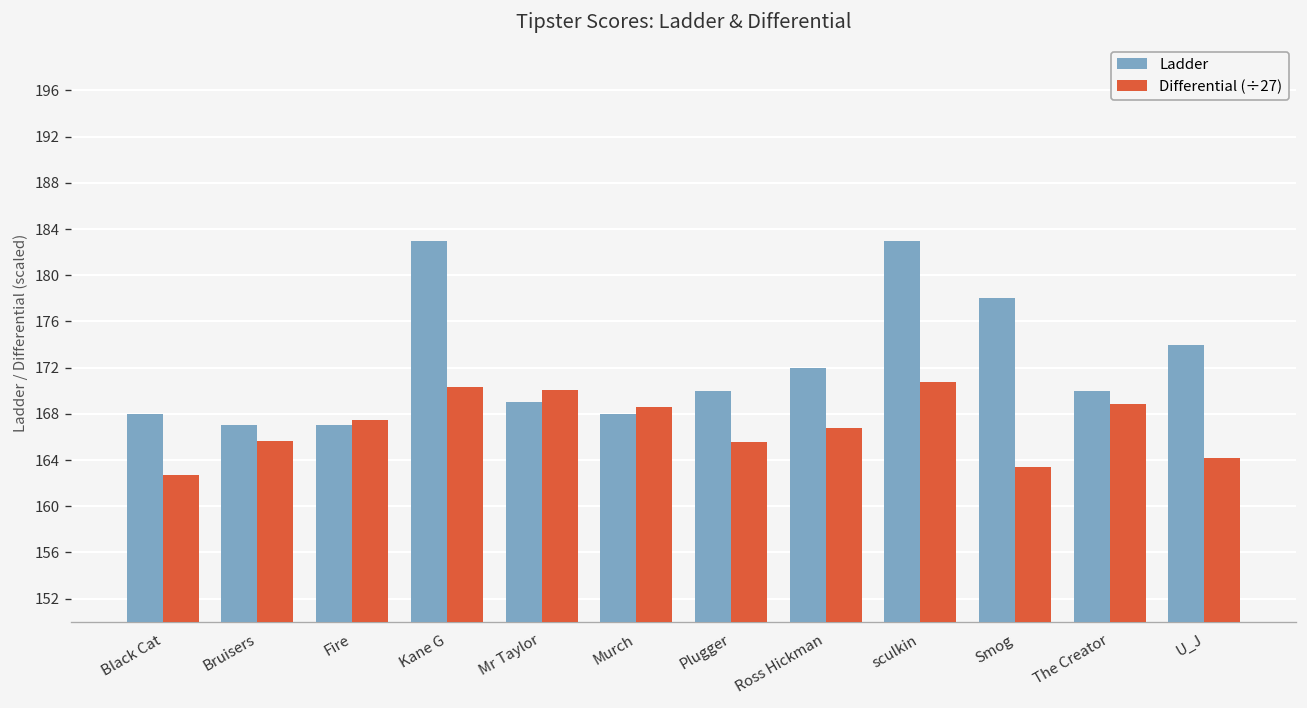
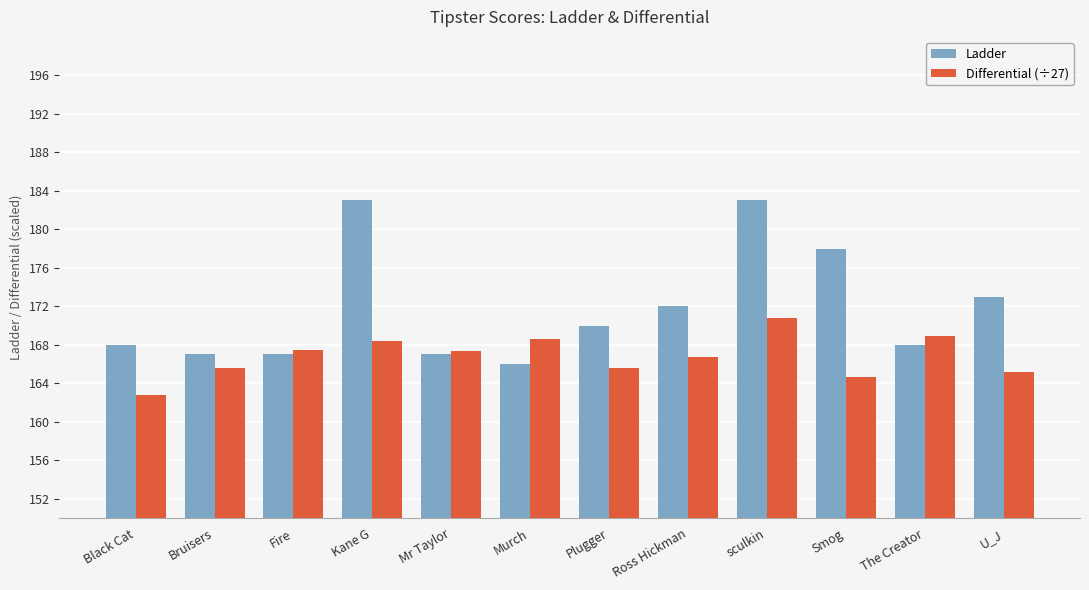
Differential (÷27), Kane G: 170 -> 168
Ladder, Mr Taylor: 169 -> 167
Differential (÷27), Mr Taylor: 170 -> 167
Ladder, Murch: 168 -> 166
Differential (÷27), Smog: 163 -> 165
Ladder, The Creator: 170 -> 168
Ladder, U_J: 174 -> 173
Differential (÷27), U_J: 164 -> 165
